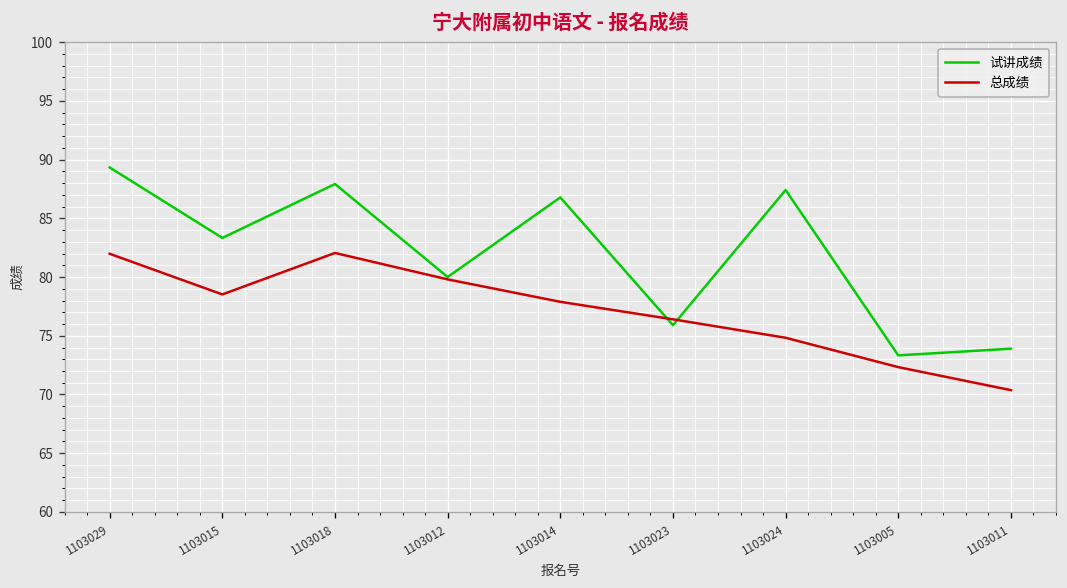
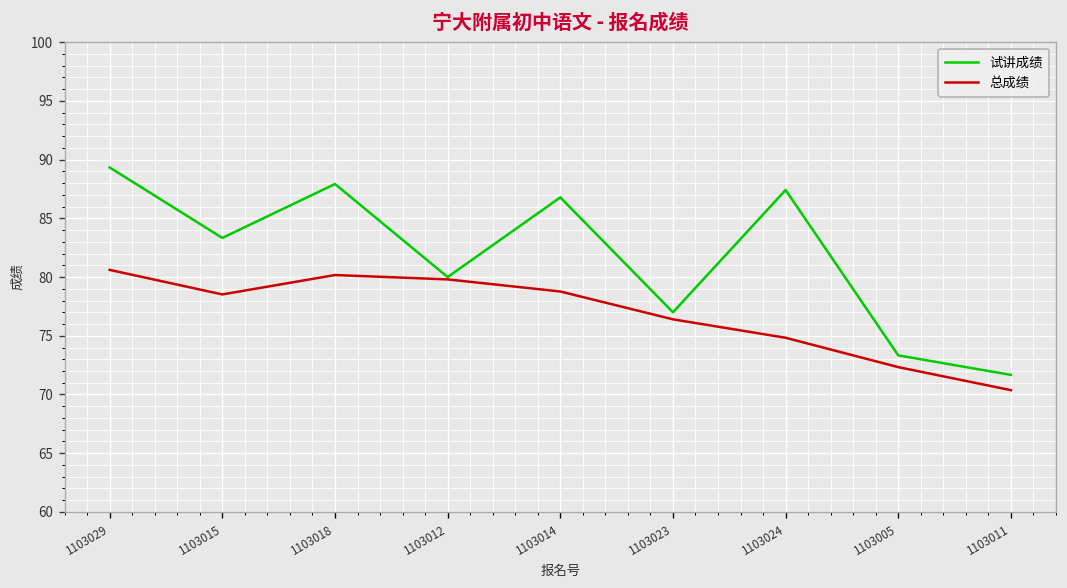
总成绩, 1103029: 82 -> 81
总成绩, 1103018: 82 -> 80
总成绩, 1103014: 78 -> 79
试讲成绩, 1103023: 76 -> 77
试讲成绩, 1103011: 74 -> 72
